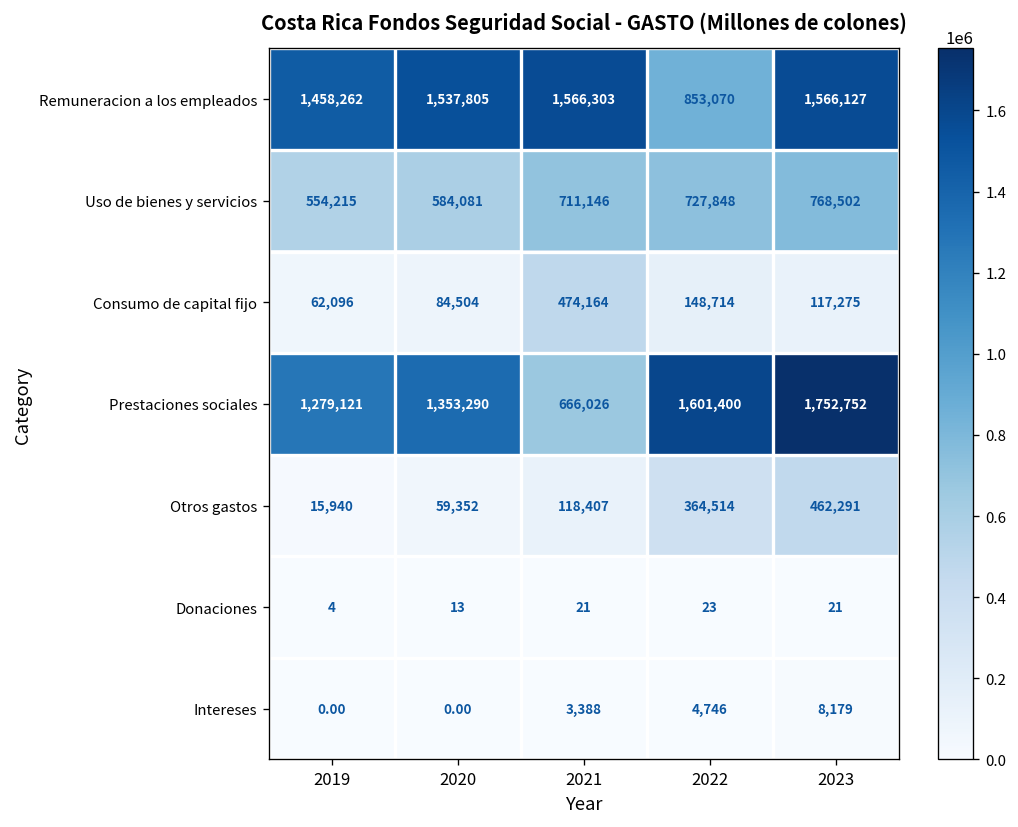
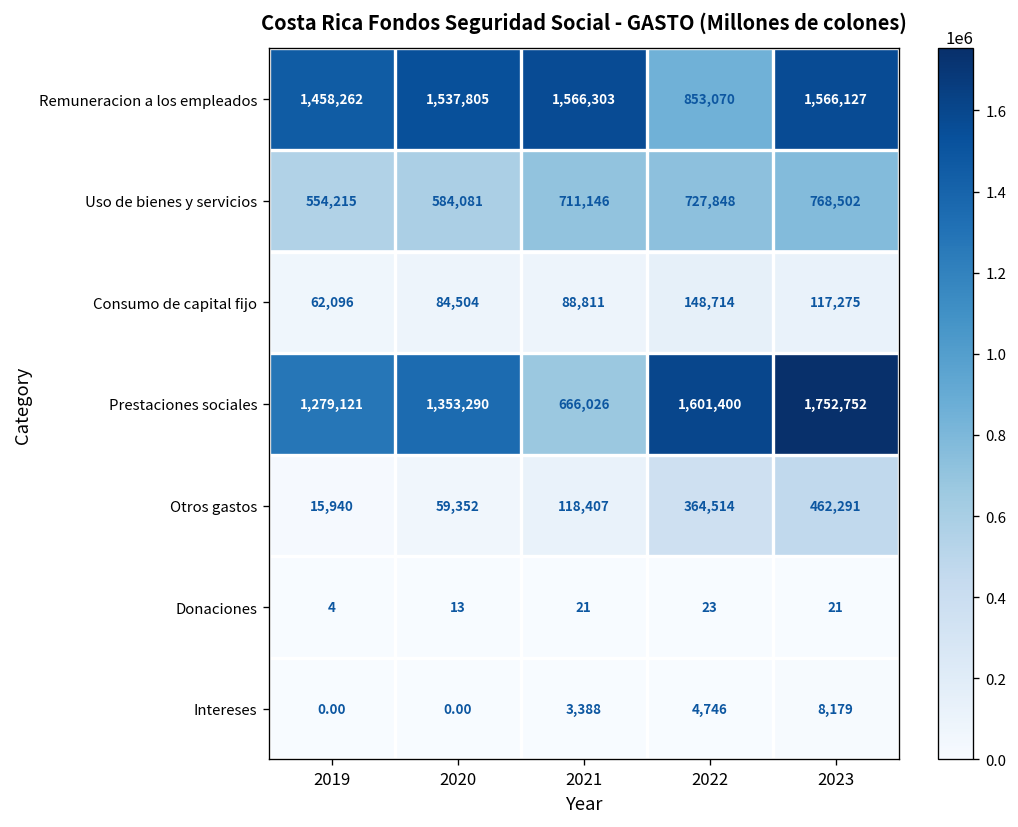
Consumo de capital fijo, 2021: 474,164 -> 88,811
